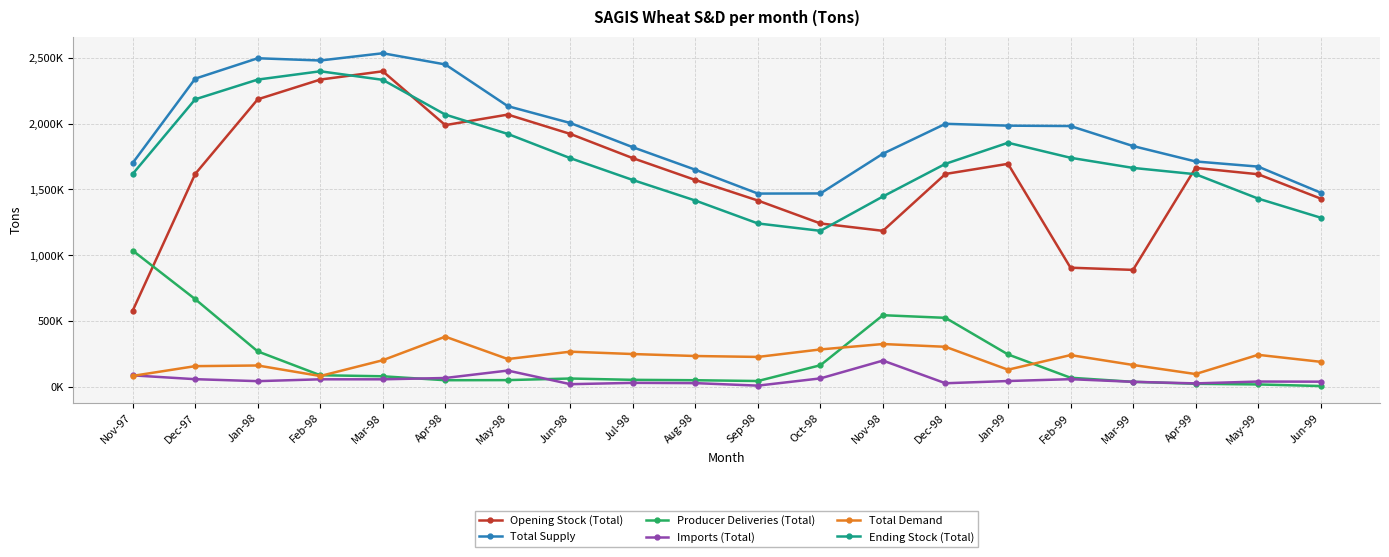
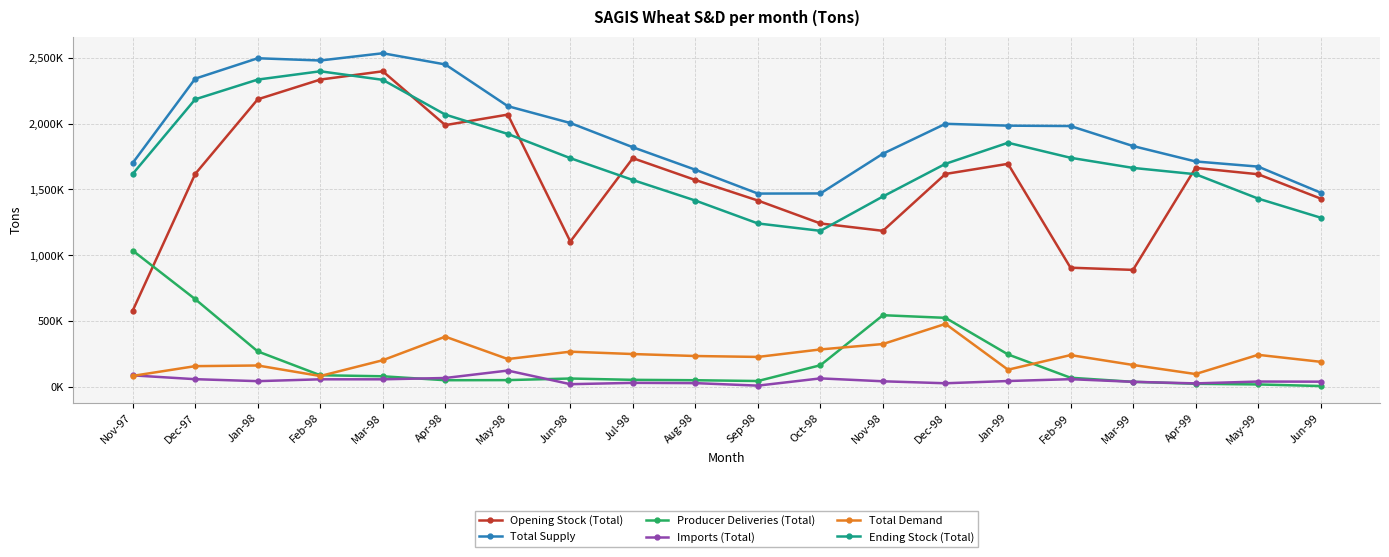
Opening Stock (Total), Jun-98: 1,920,000 -> 1,100,000
Imports (Total), Nov-98: 200,000 -> 40,000
Total Demand, Dec-98: 300,000 -> 480,000
